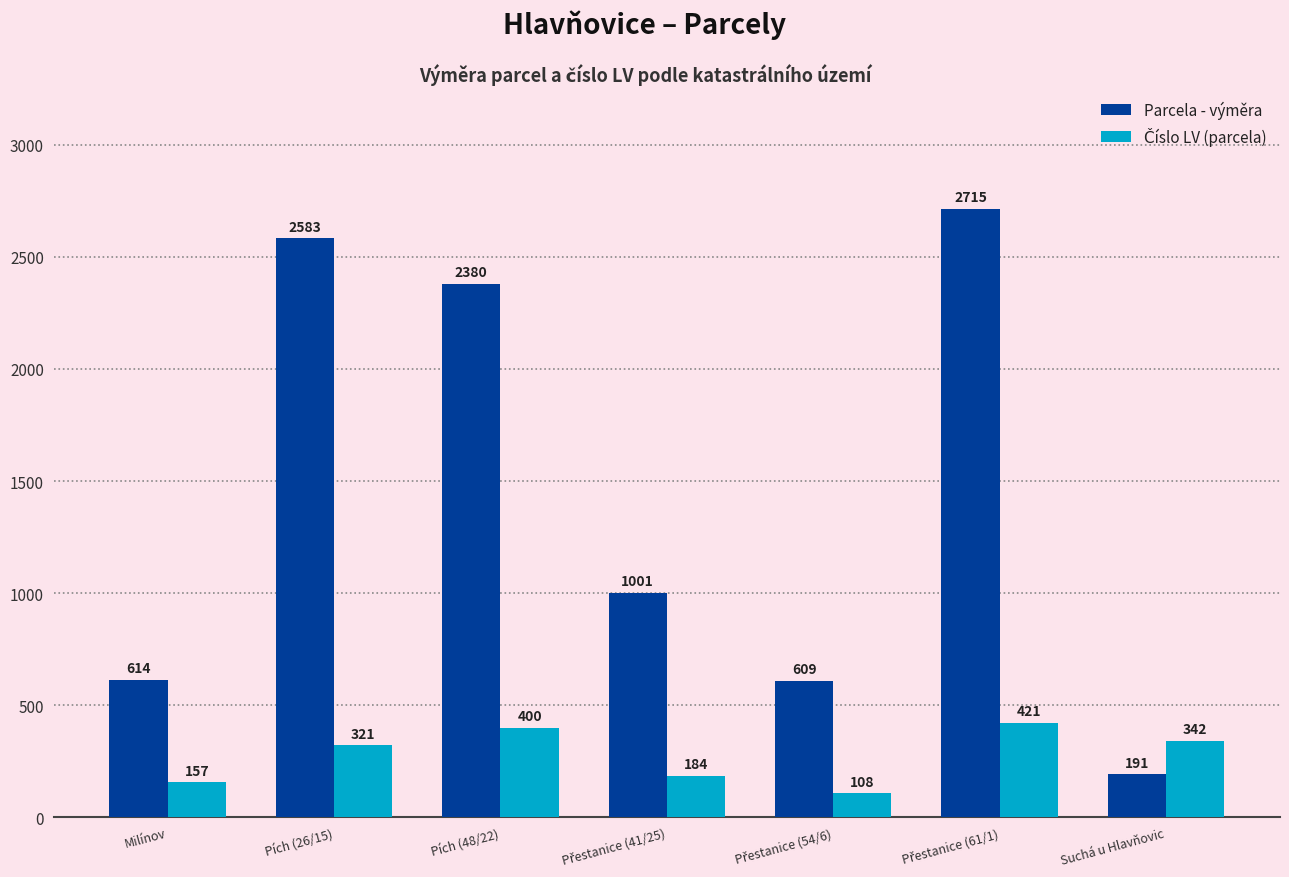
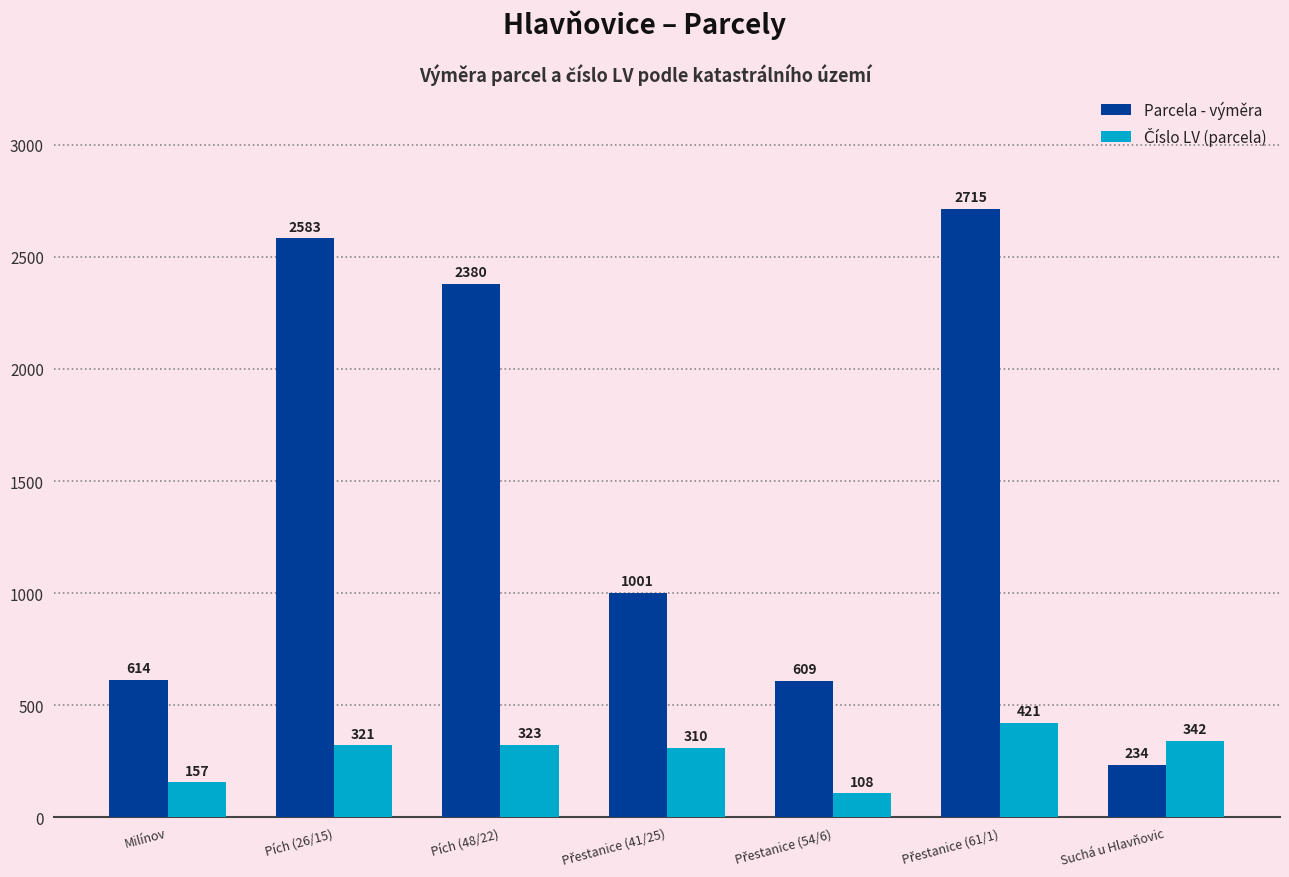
Číslo LV (parcela), Pích (48/22): 400 -> 323
Číslo LV (parcela), Přestanice (41/25): 184 -> 310
Parcela - výměra, Suchá u Hlavňovic: 191 -> 234
